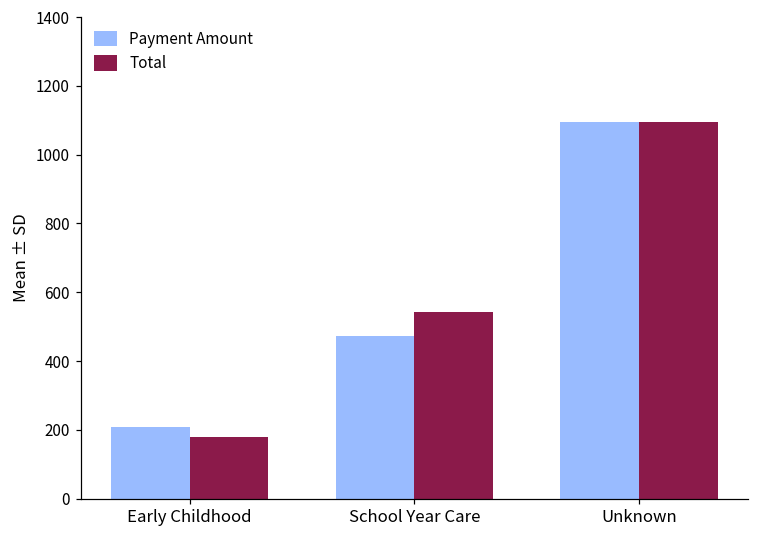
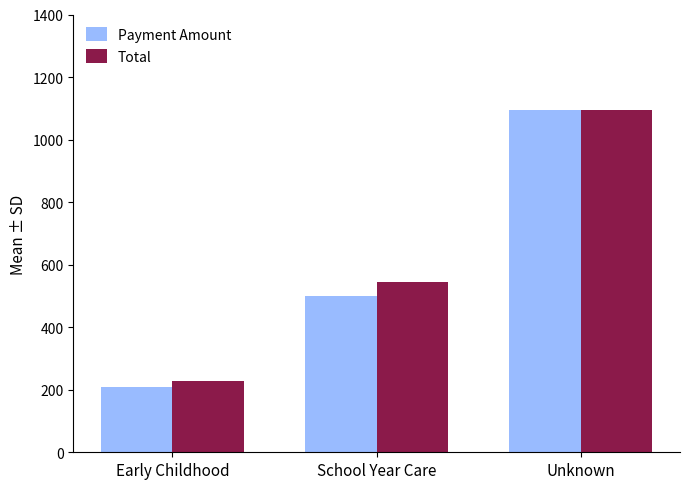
Total, Early Childhood: 180 -> 230
Payment Amount, School Year Care: 470 -> 500
